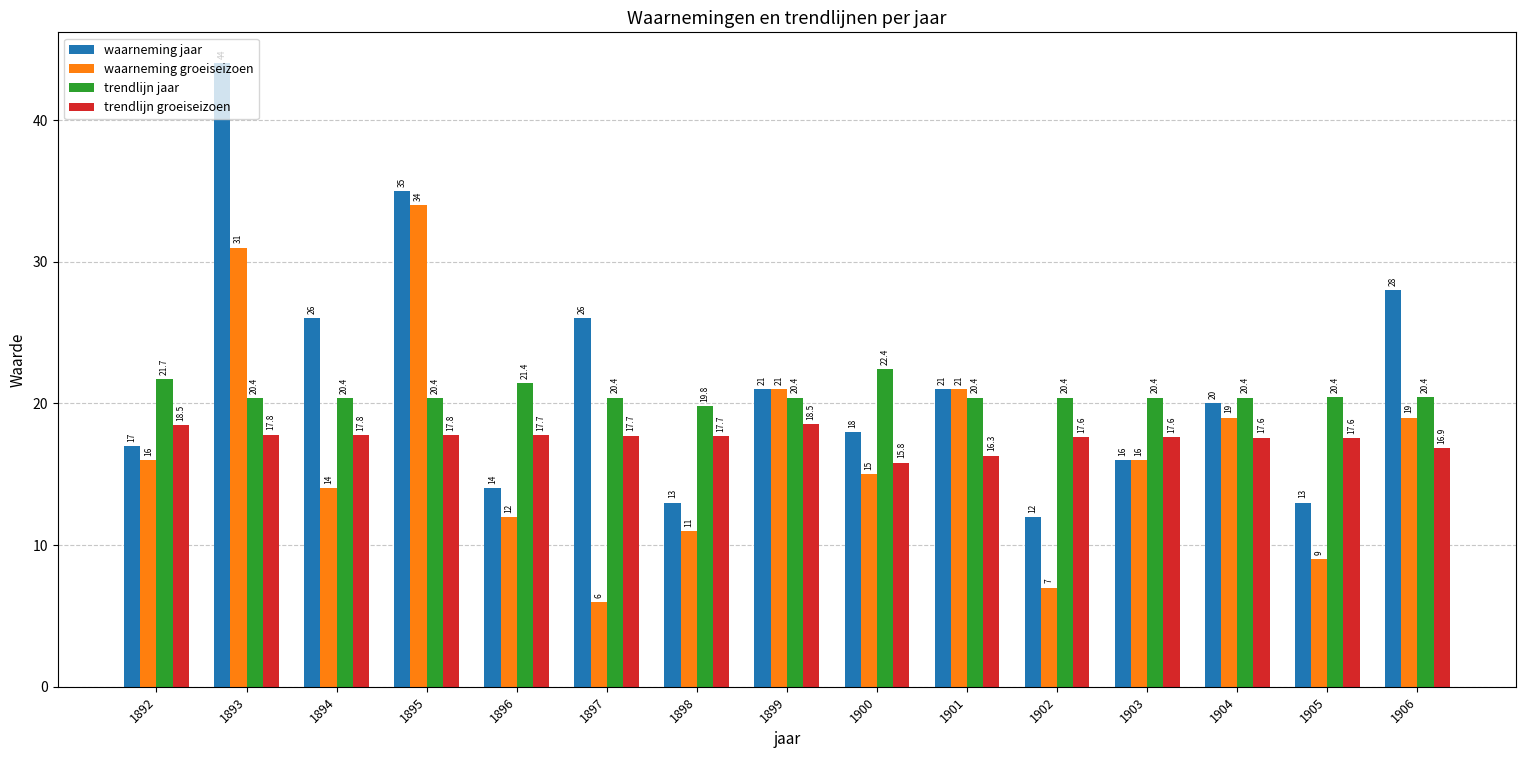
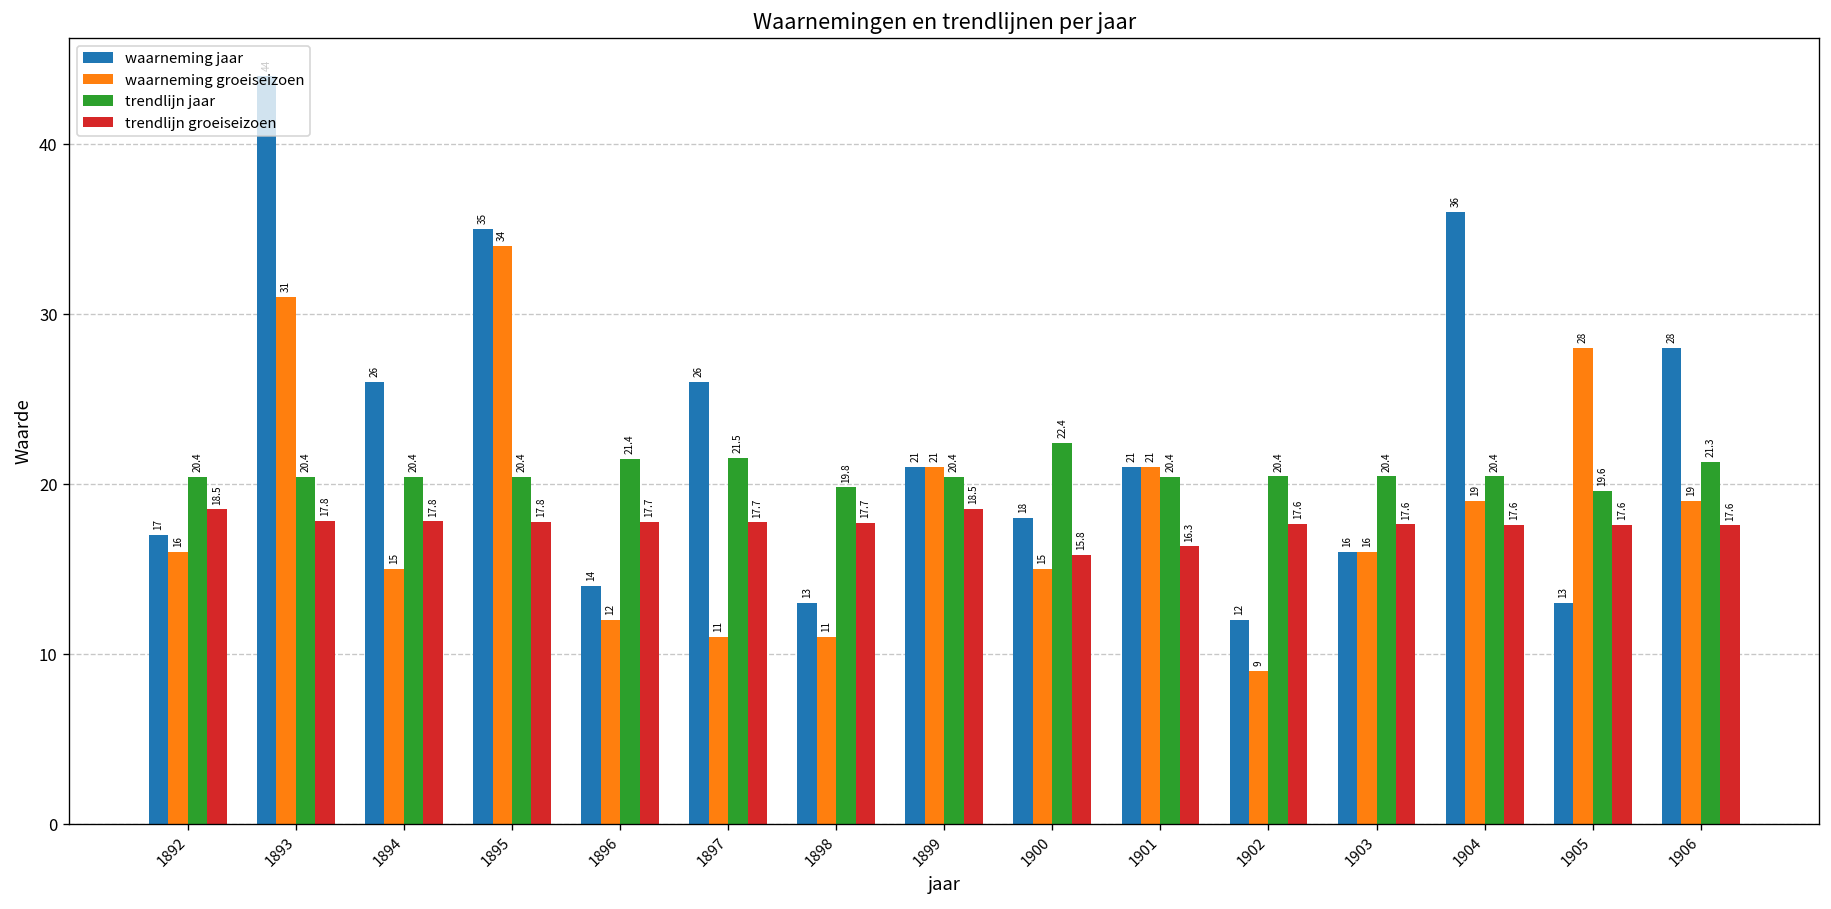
trendlijn jaar, 1892: 21.7 -> 20.4
waarneming groeiseizoen, 1894: 14 -> 15
waarneming groeiseizoen, 1897: 6 -> 11
trendlijn jaar, 1897: 20.4 -> 21.5
waarneming groeiseizoen, 1902: 7 -> 9
waarneming jaar, 1904: 20 -> 36
waarneming groeiseizoen, 1905: 9 -> 28
trendlijn jaar, 1905: 20.4 -> 19.6
trendlijn jaar, 1906: 20.4 -> 21.3
trendlijn groeiseizoen, 1906: 16.9 -> 17.6
